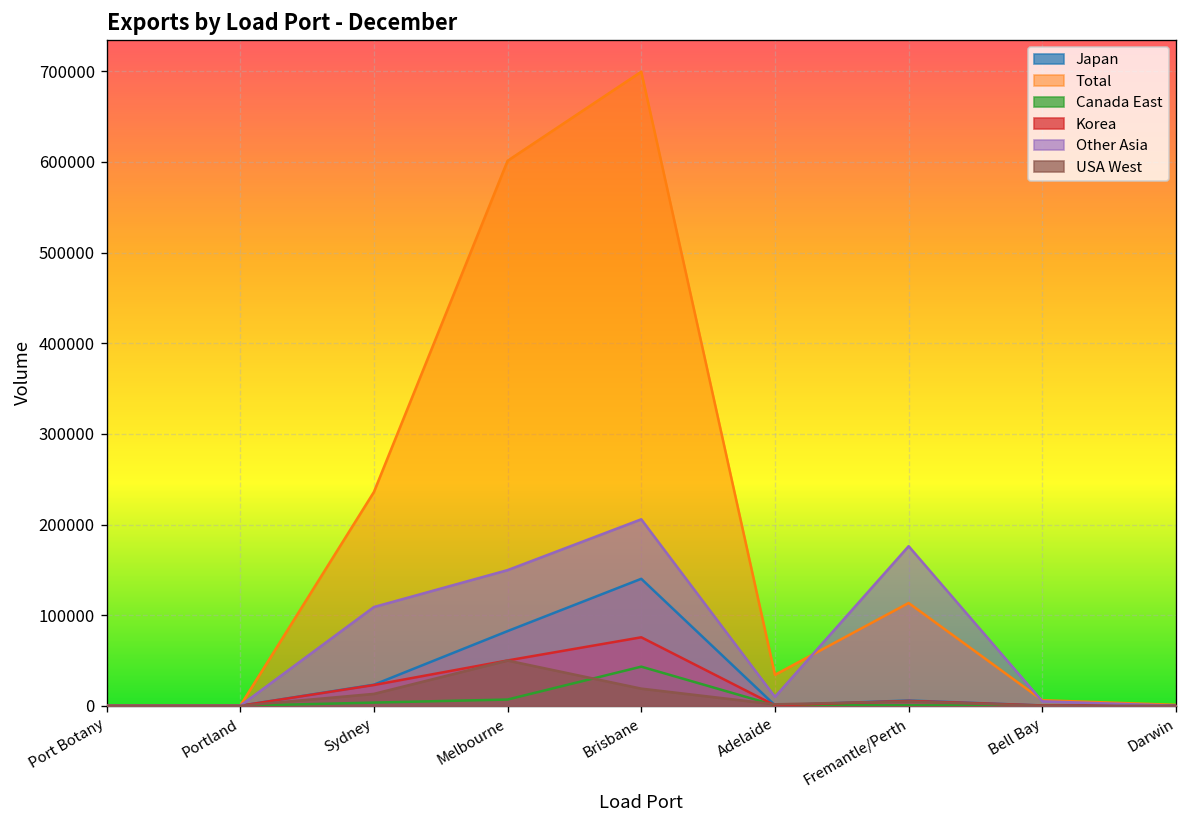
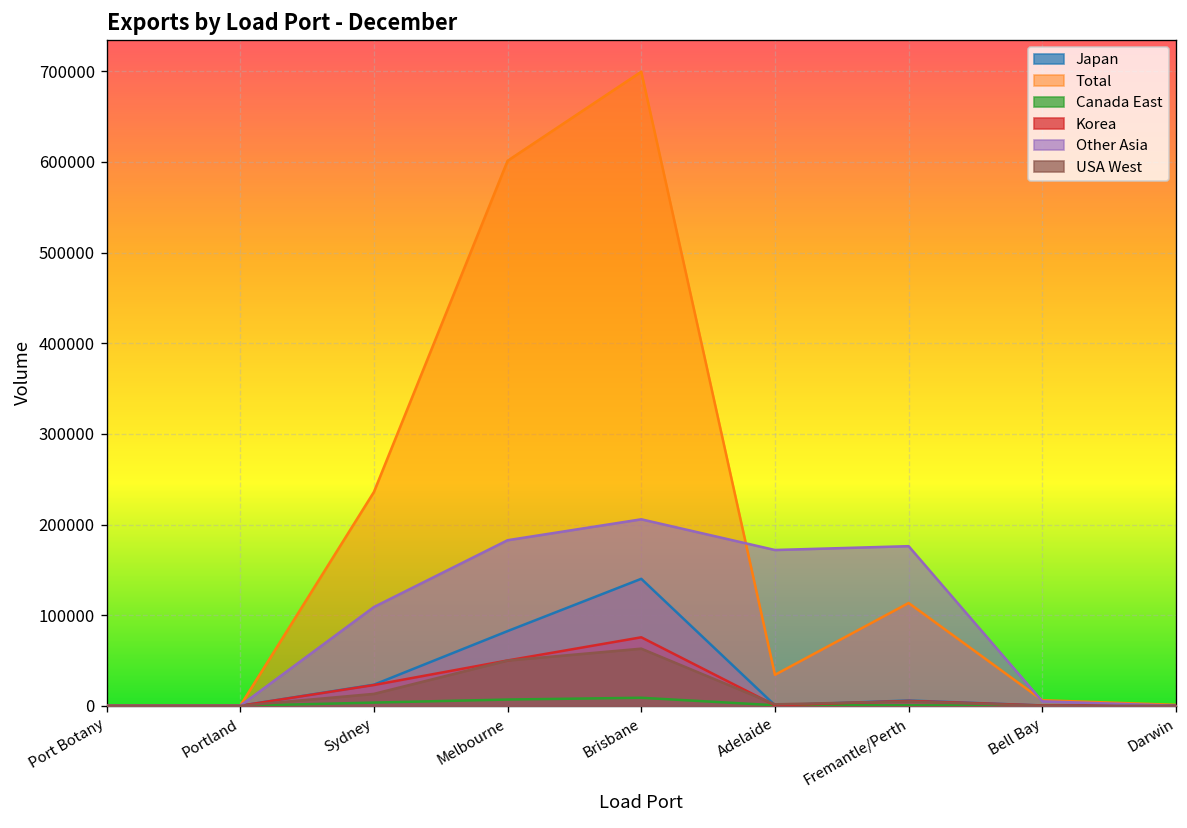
Other Asia, Melbourne: 150000 -> 180000
Canada East, Brisbane: 40000 -> 10000
USA West, Brisbane: 20000 -> 60000
Other Asia, Adelaide: 10000 -> 170000
